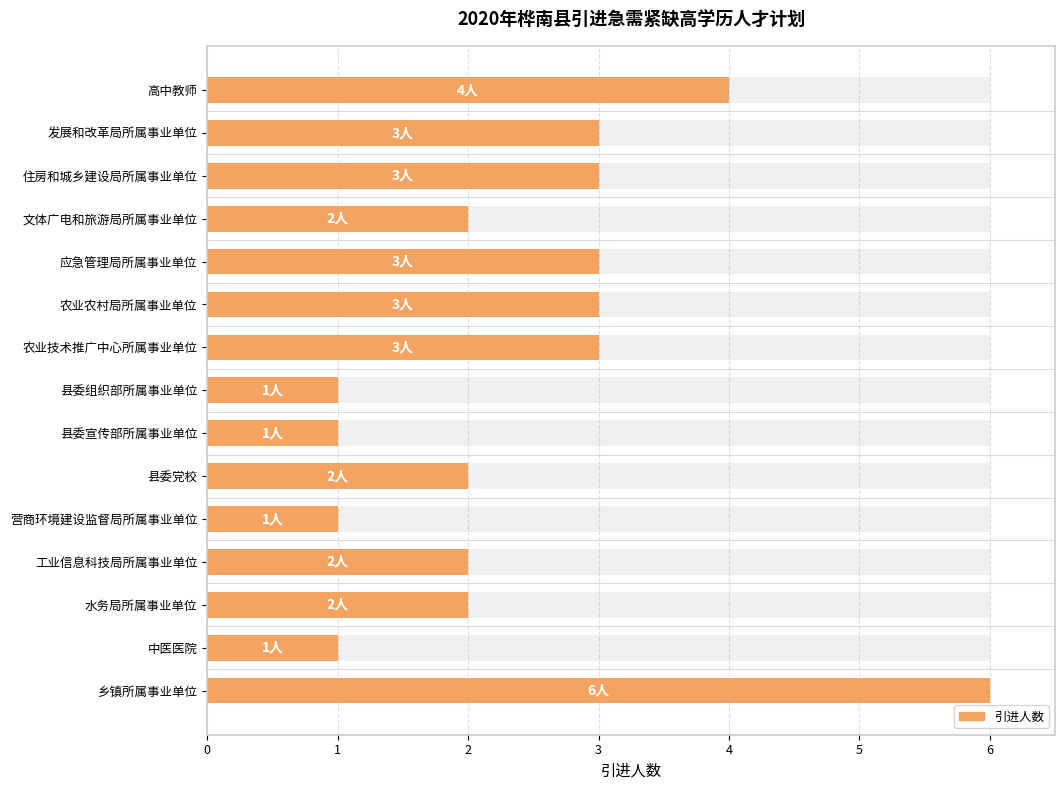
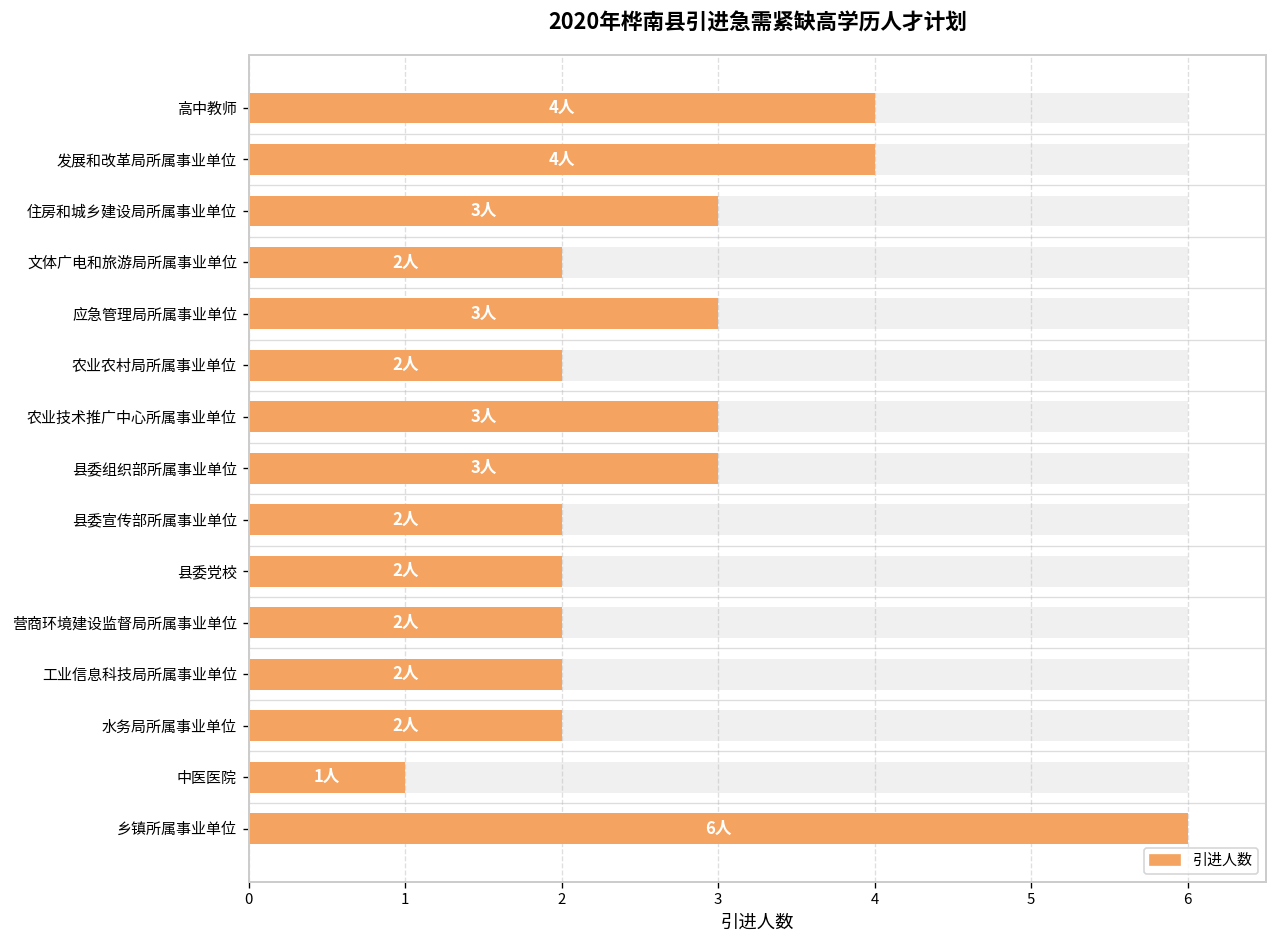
引进人数, 发展和改革局所属事业单位: 3人 -> 4人
引进人数, 农业农村局所属事业单位: 3人 -> 2人
引进人数, 县委组织部所属事业单位: 1人 -> 3人
引进人数, 县委宣传部所属事业单位: 1人 -> 2人
引进人数, 营商环境建设监督局所属事业单位: 1人 -> 2人
